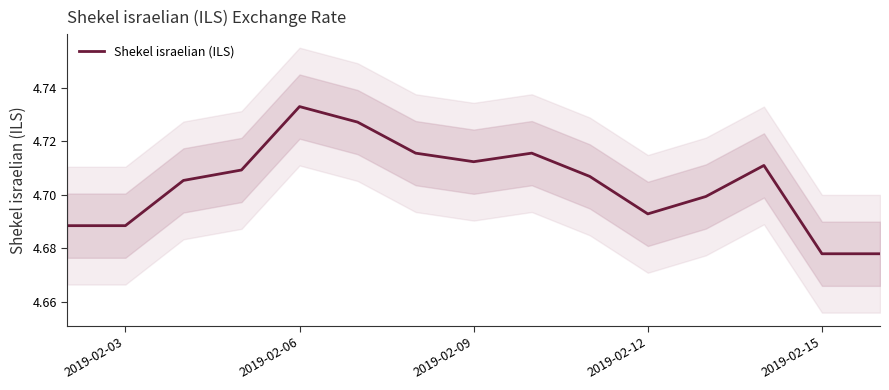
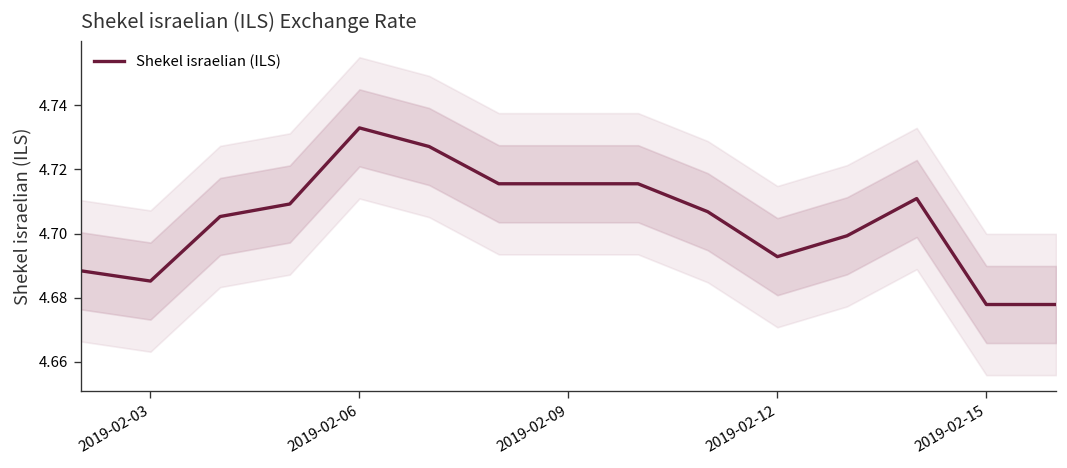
Shekel israelian (ILS), 2019-02-03: 4.688 -> 4.685
Shekel israelian (ILS), 2019-02-09: 4.712 -> 4.716
